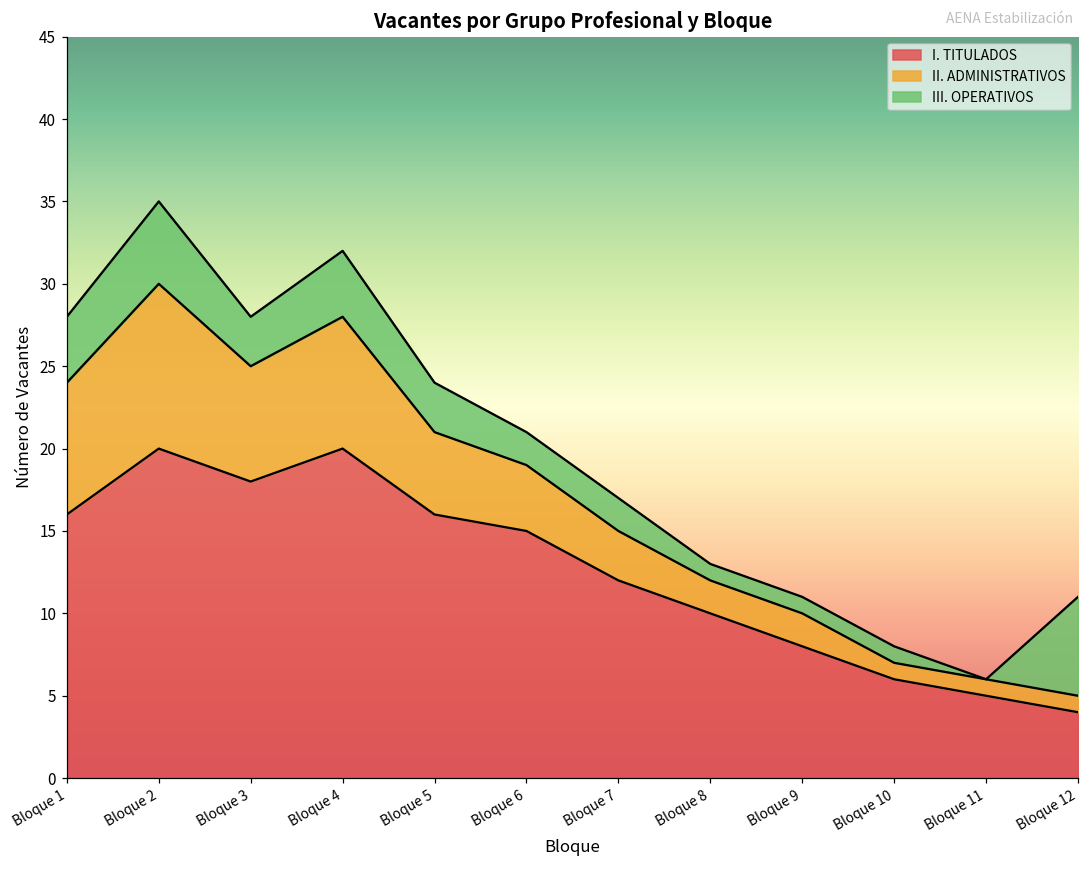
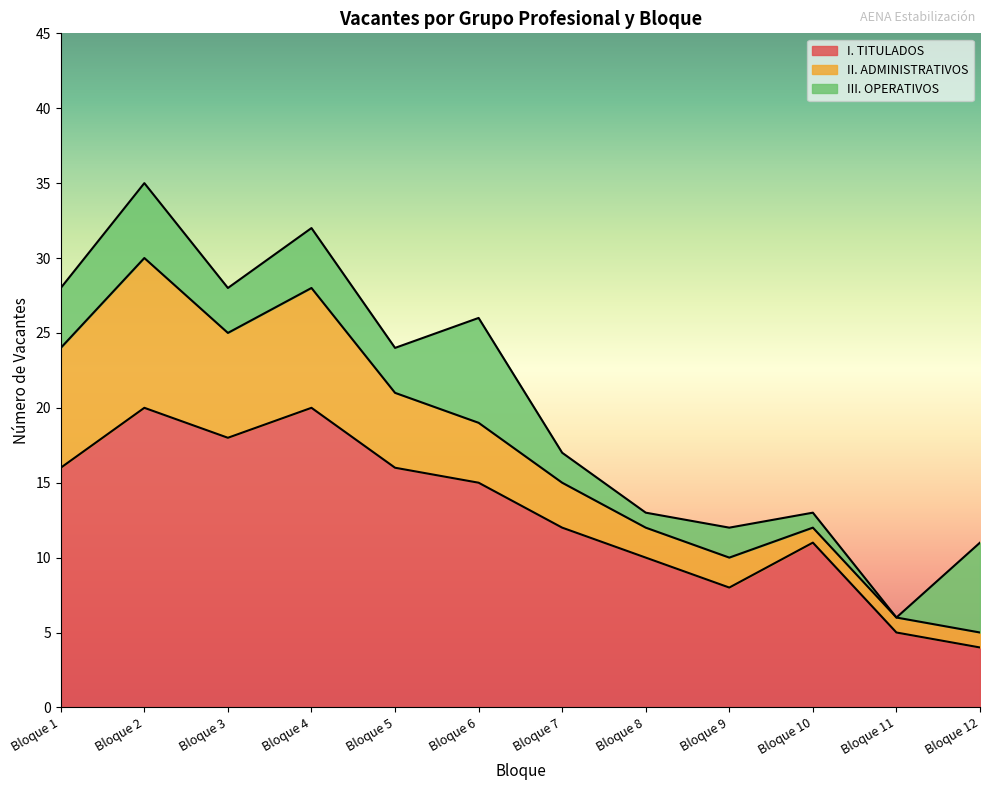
III. OPERATIVOS, Bloque 6: 2 -> 7
III. OPERATIVOS, Bloque 9: 1 -> 2
I. TITULADOS, Bloque 10: 6 -> 11
